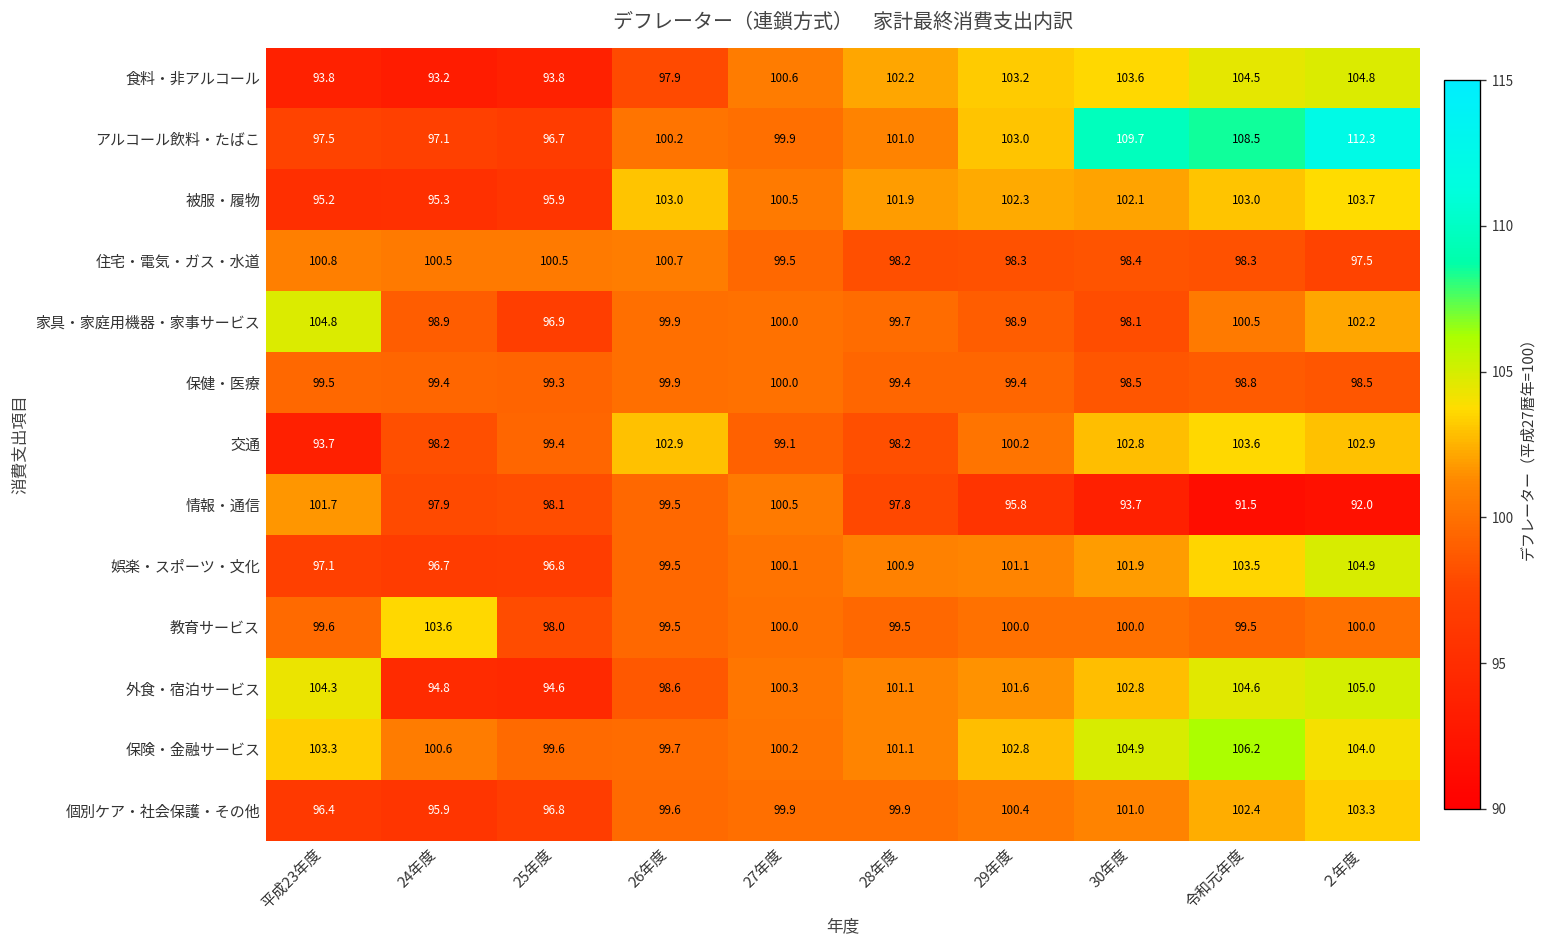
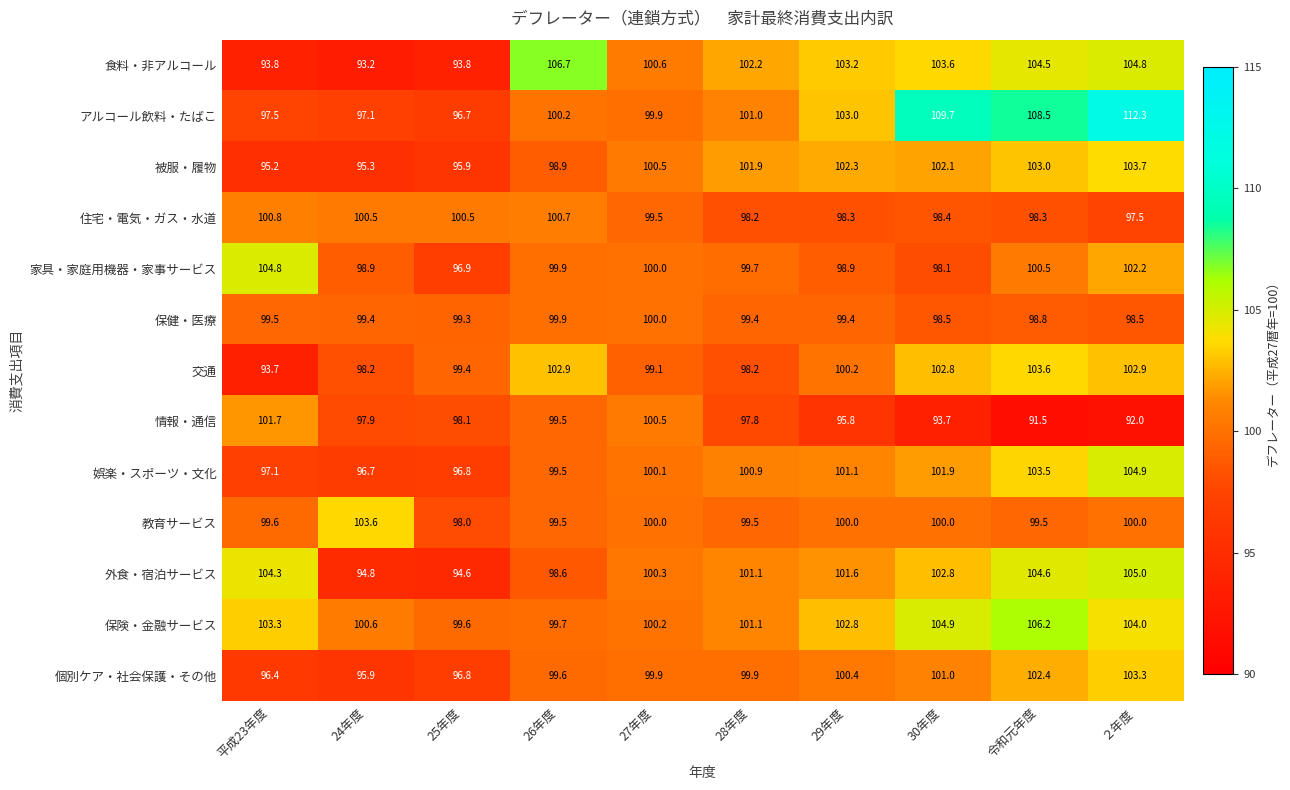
食料・非アルコール, 26年度: 97.9 -> 106.7
被服・履物, 26年度: 103.0 -> 98.9
